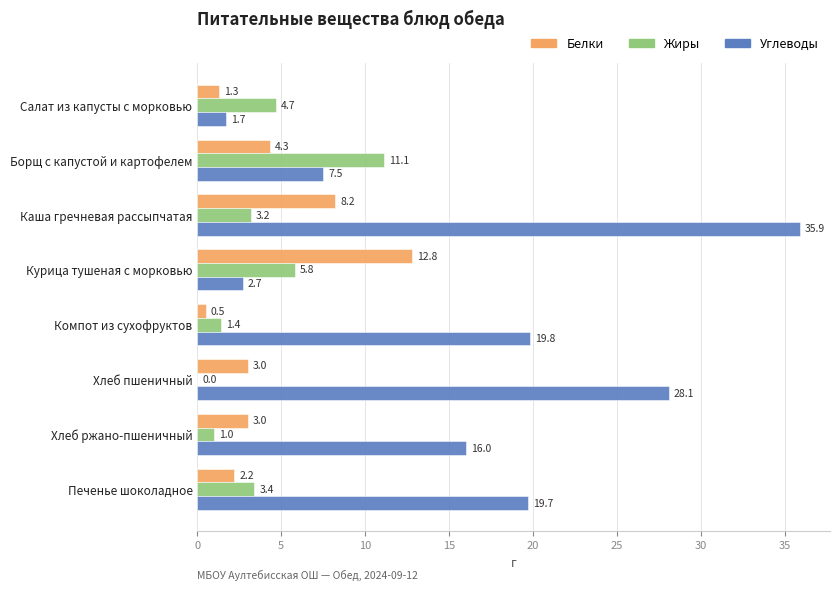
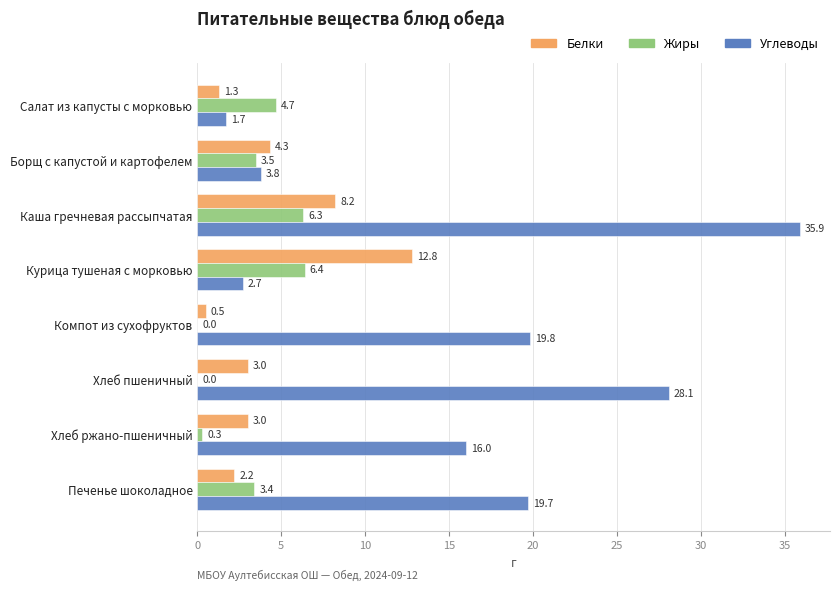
Жиры, Борщ с капустой и картофелем: 11.1 -> 3.5
Углеводы, Борщ с капустой и картофелем: 7.5 -> 3.8
Жиры, Каша гречневая рассыпчатая: 3.2 -> 6.3
Жиры, Курица тушеная с морковью: 5.8 -> 6.4
Жиры, Компот из сухофруктов: 1.4 -> 0.0
Жиры, Хлеб ржано-пшеничный: 1.0 -> 0.3
